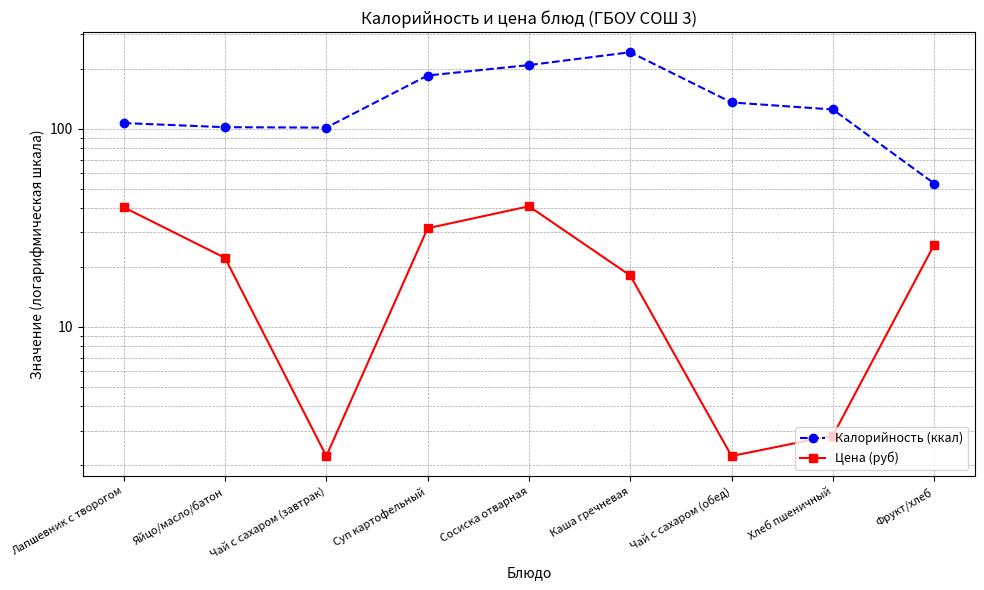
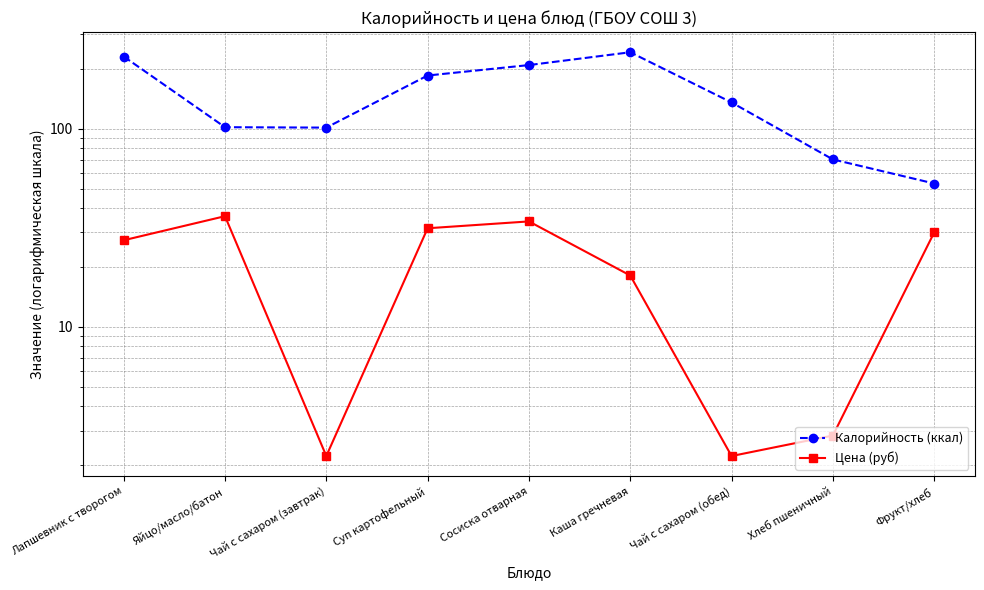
Калорийность (ккал), Лапшевник с творогом: 110 -> 230
Цена (руб), Лапшевник с творогом: 40 -> 27
Цена (руб), Яйцо/масло/батон: 22 -> 36
Цена (руб), Сосиска отварная: 41 -> 34
Калорийность (ккал), Хлеб пшеничный: 130 -> 70
Цена (руб), Фрукт/хлеб: 26 -> 30
